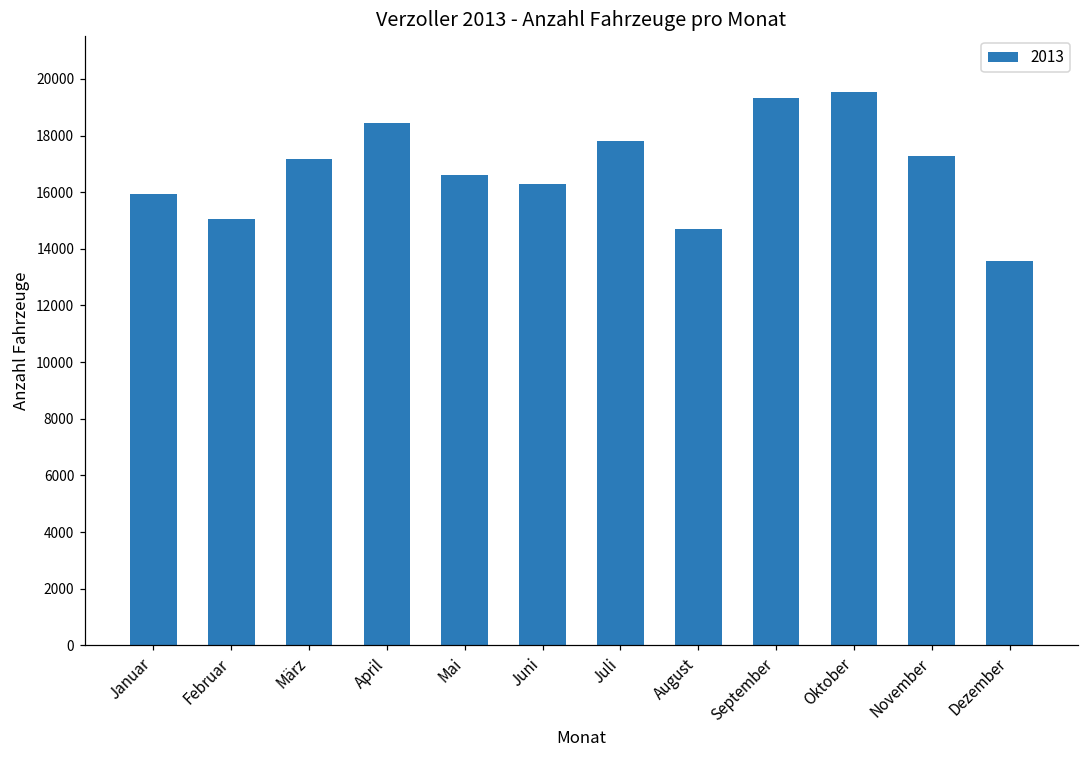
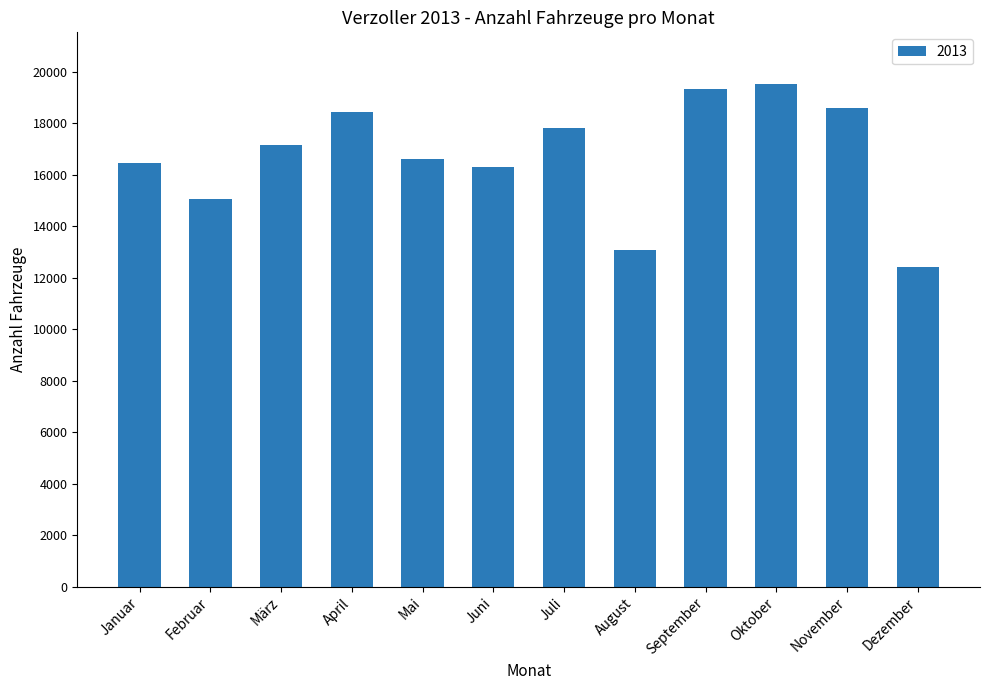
Januar: 15900 -> 16500
August: 14700 -> 13100
November: 17300 -> 18600
Dezember: 13600 -> 12400
